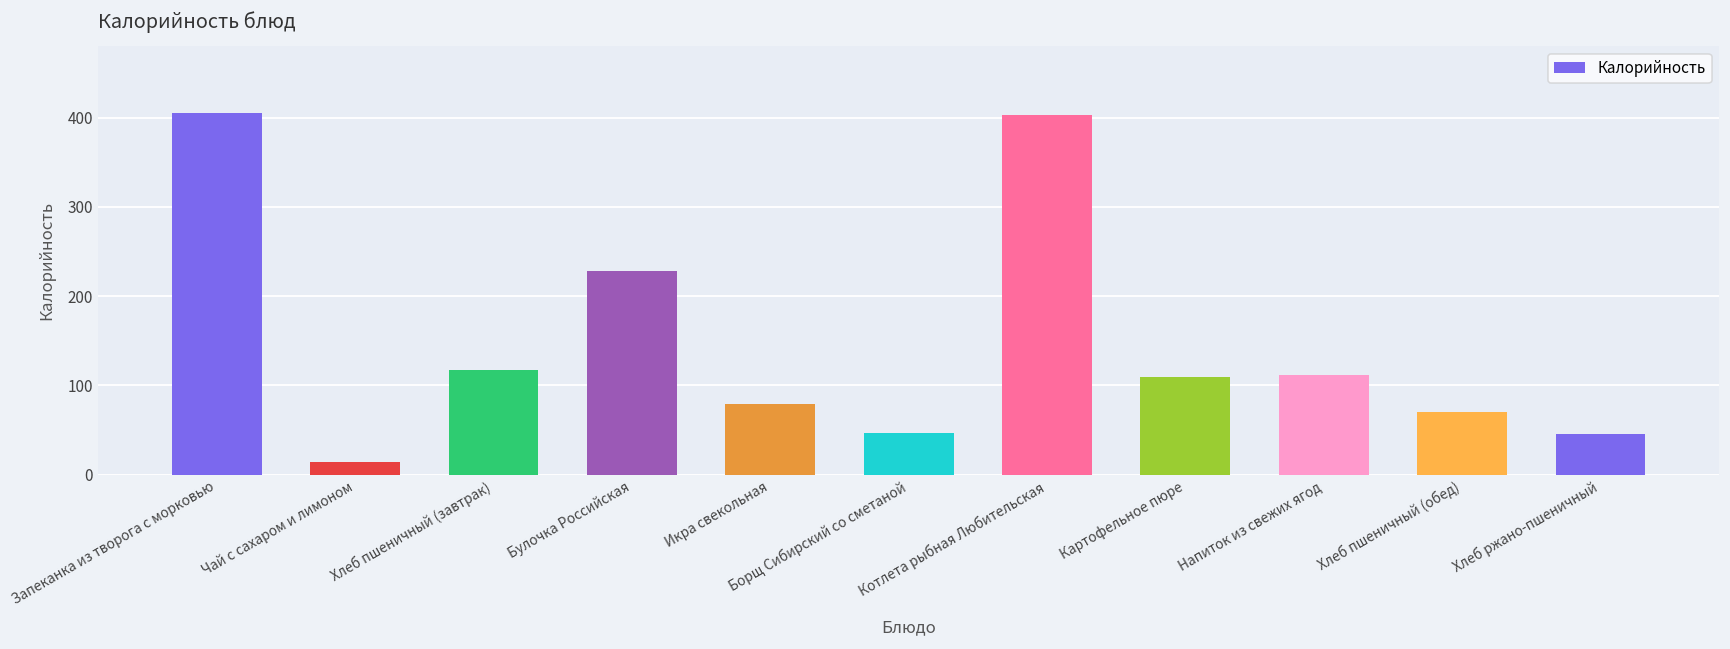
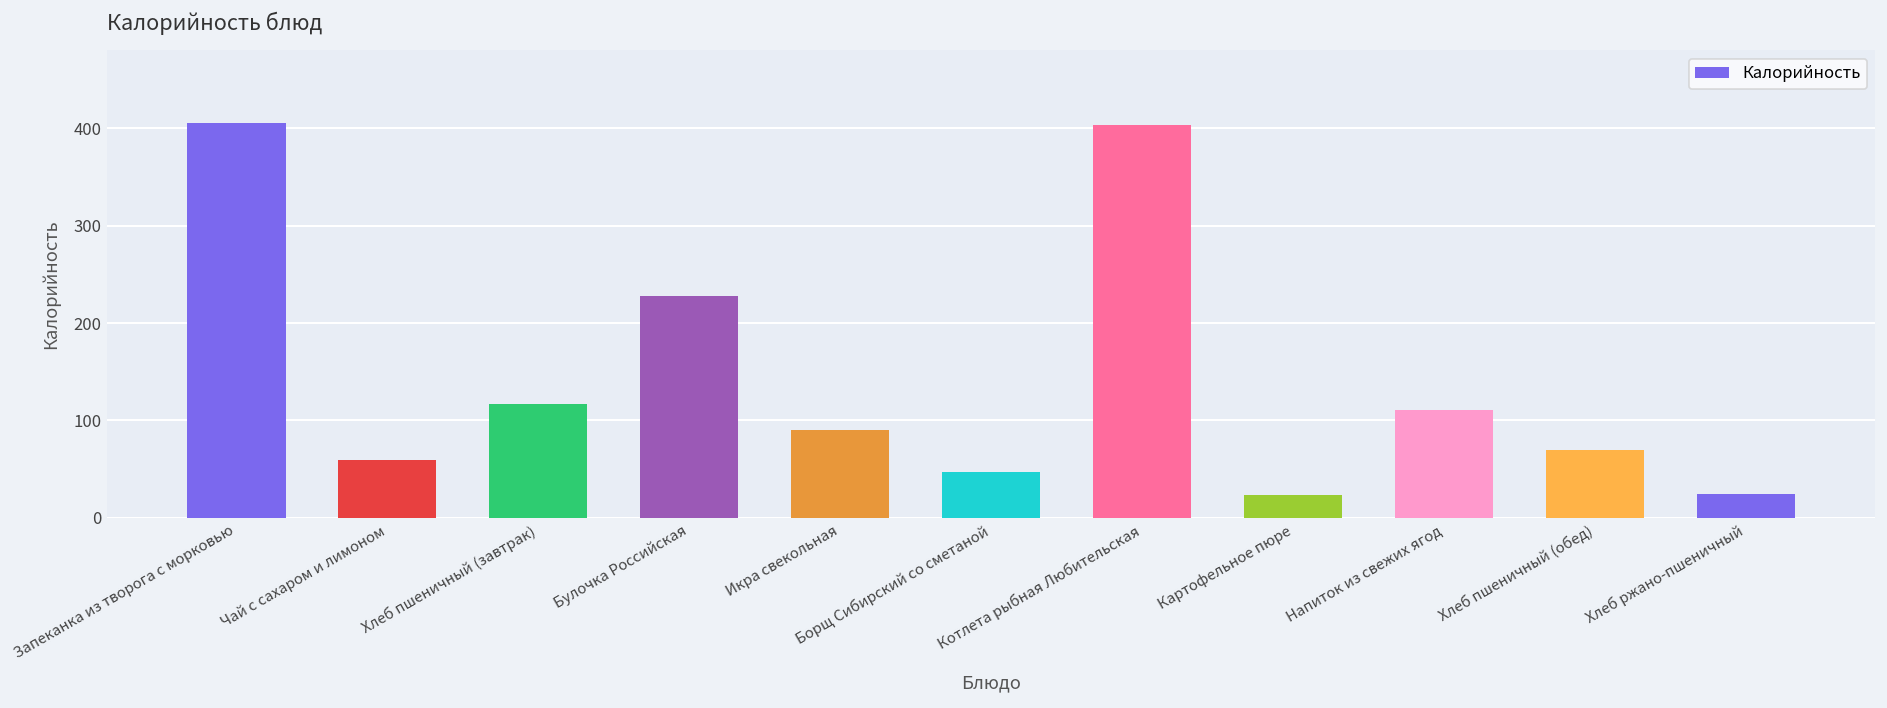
Чай с сахаром и лимоном: 10 -> 60
Икра свекольная: 80 -> 90
Картофельное пюре: 110 -> 20
Хлеб ржано-пшеничный: 50 -> 20
